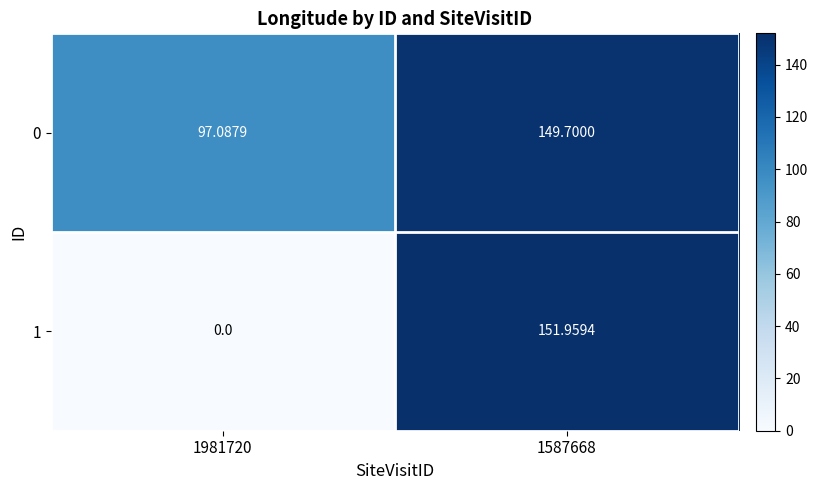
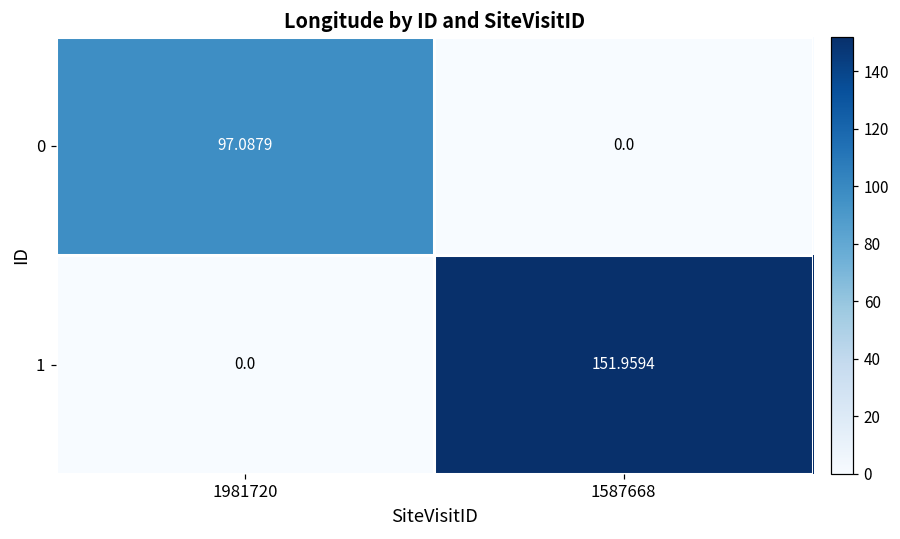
0, 1587668: 149.7000 -> 0.0
